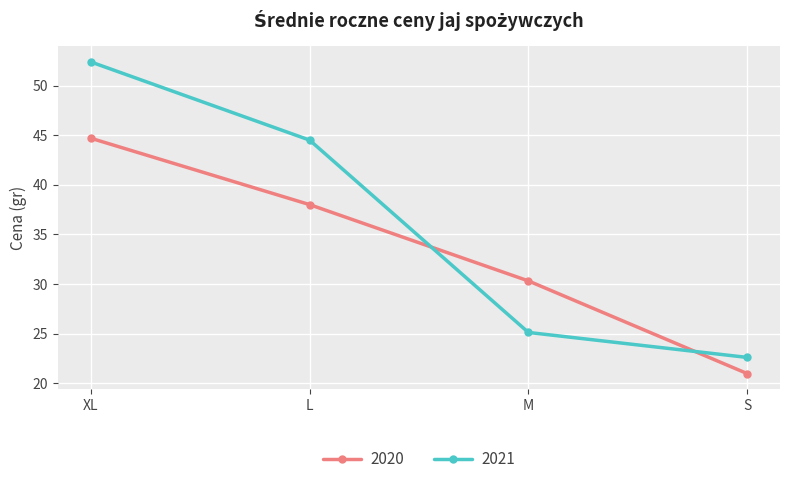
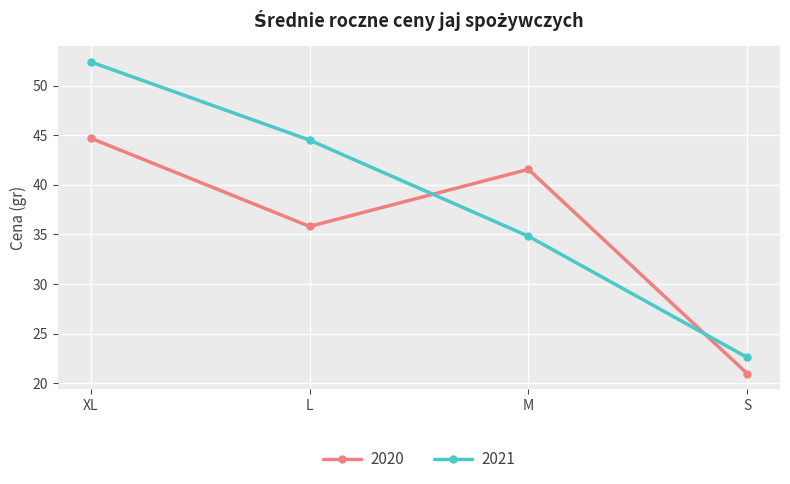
2020, L: 38 -> 36
2020, M: 30 -> 42
2021, M: 25 -> 35
